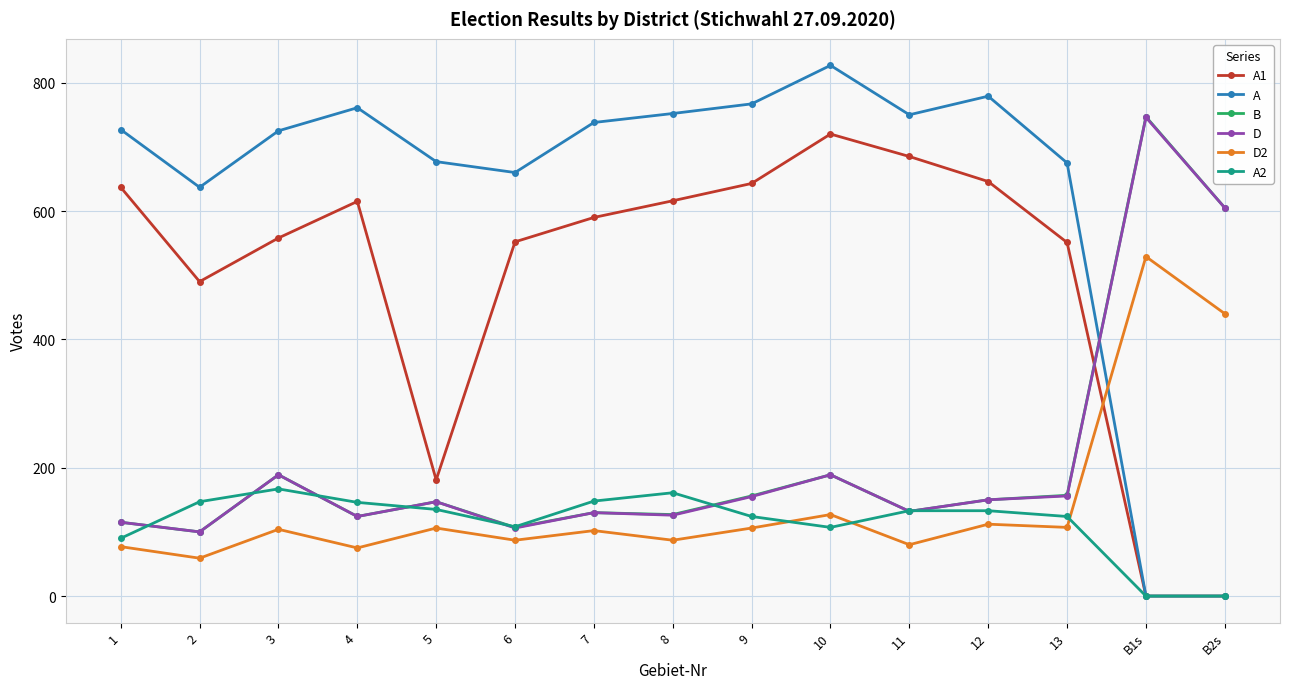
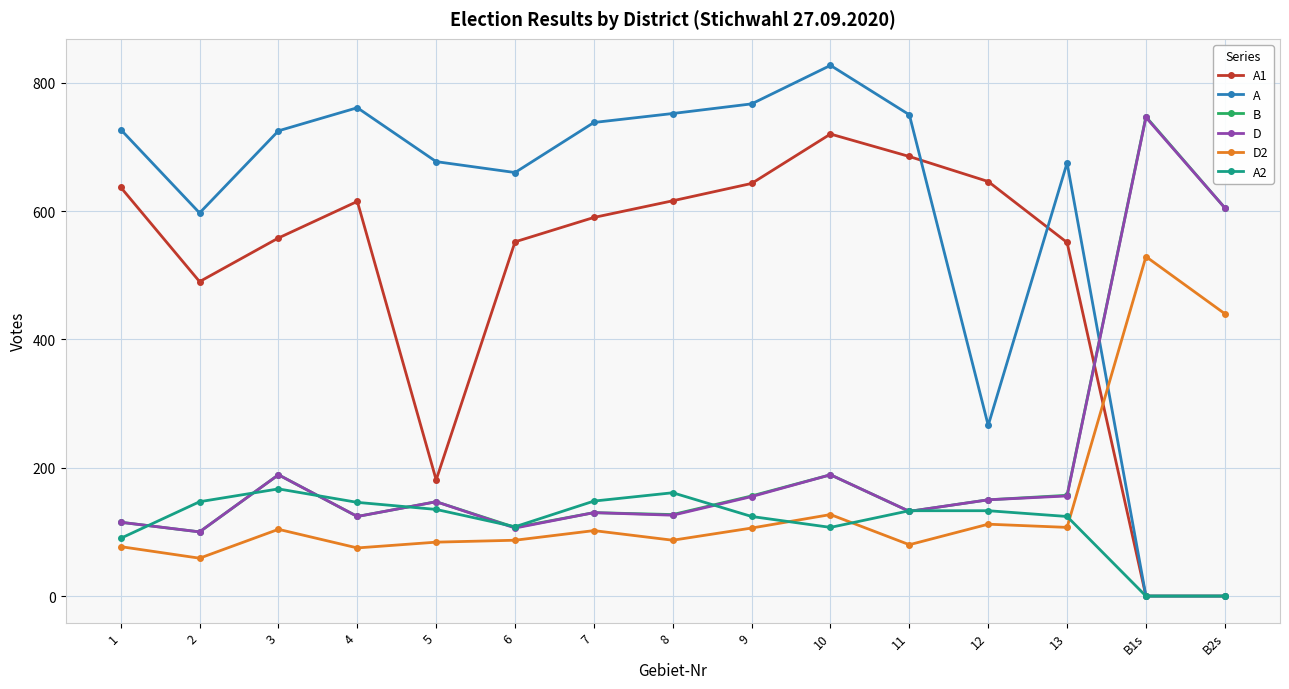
A, 2: 640 -> 600
D2, 5: 110 -> 80
A, 12: 780 -> 270
